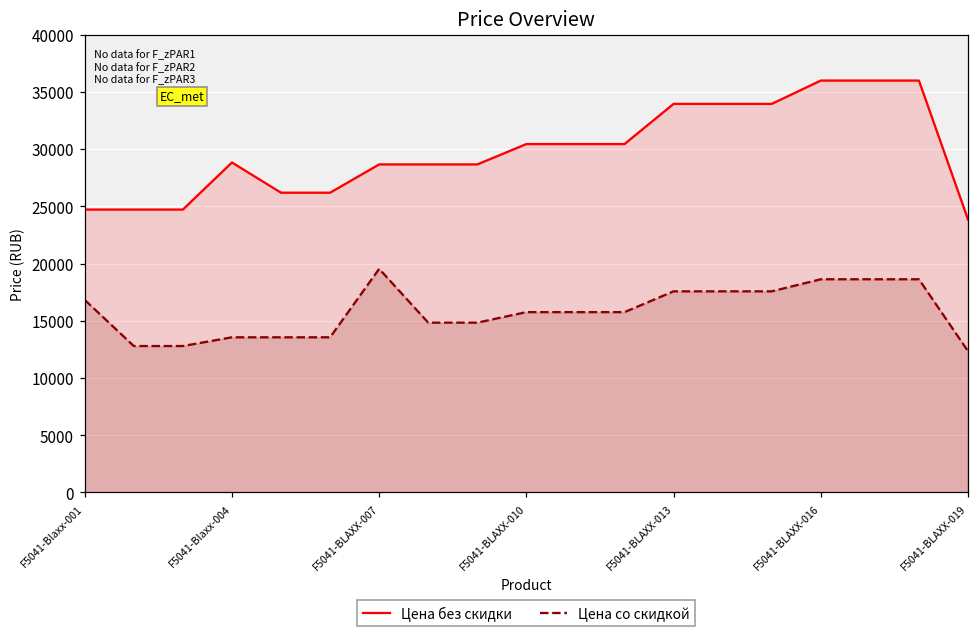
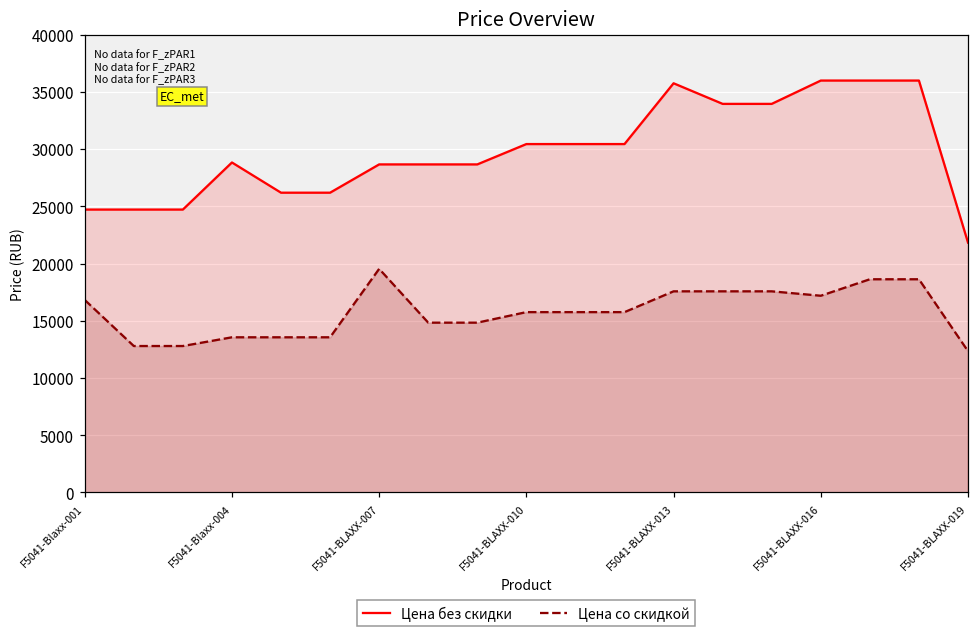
Цена без скидки, F5041-BLAXX-013: 34000 -> 35800
Цена со скидкой, F5041-BLAXX-016: 18600 -> 17200
Цена без скидки, F5041-BLAXX-019: 23800 -> 21800
